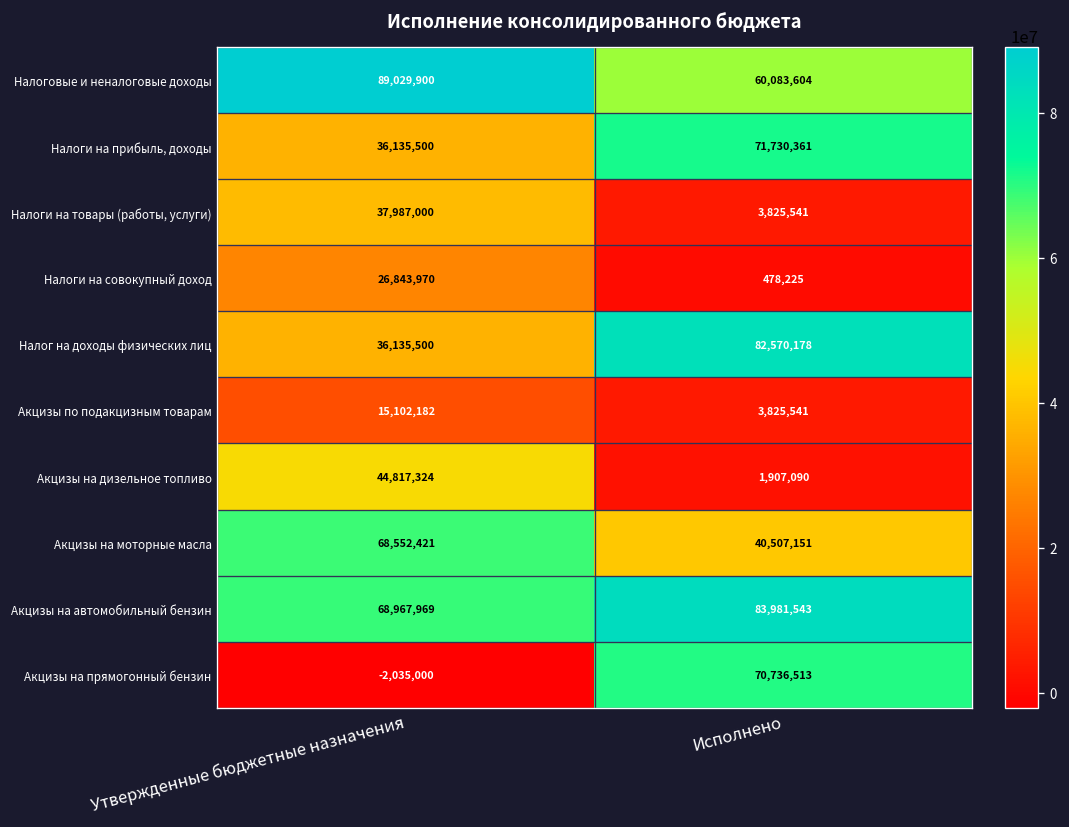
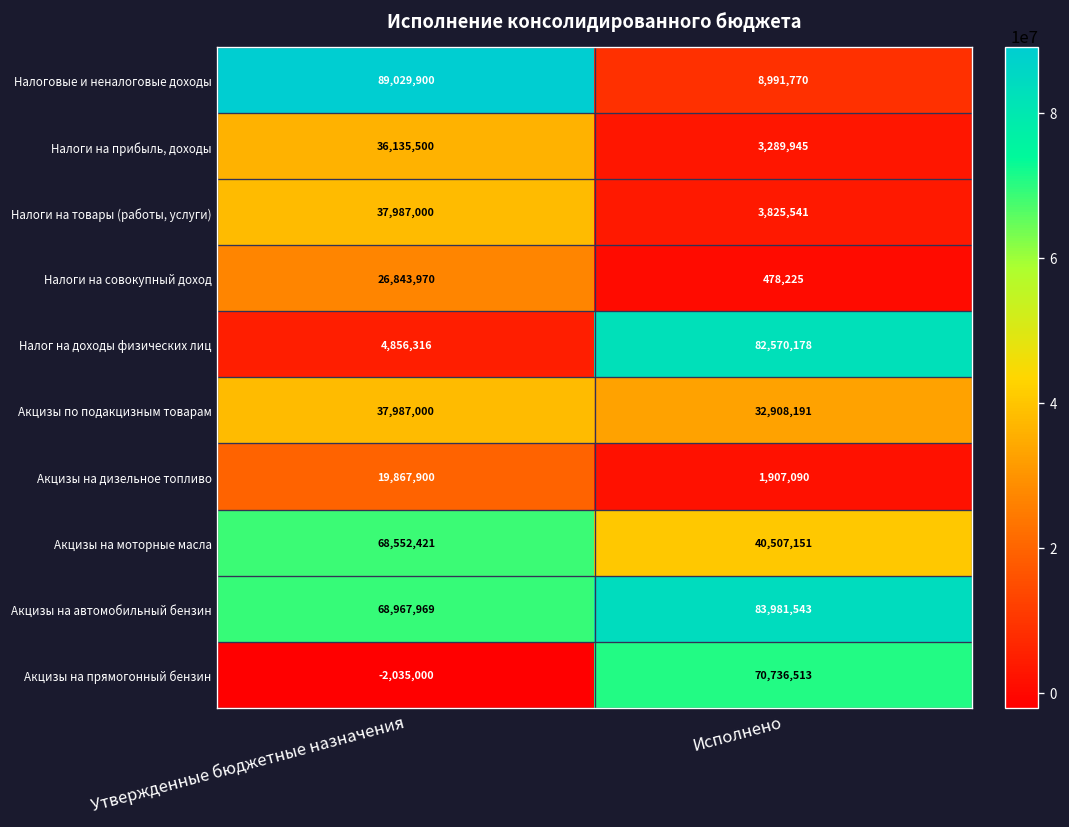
Налоговые и неналоговые доходы, Исполнено: 60,083,604 -> 8,991,770
Налоги на прибыль, доходы, Исполнено: 71,730,361 -> 3,289,945
Налог на доходы физических лиц, Утвержденные бюджетные назначения: 36,135,500 -> 4,856,316
Акцизы по подакцизным товарам, Утвержденные бюджетные назначения: 15,102,182 -> 37,987,000
Акцизы по подакцизным товарам, Исполнено: 3,825,541 -> 32,908,191
Акцизы на дизельное топливо, Утвержденные бюджетные назначения: 44,817,324 -> 19,867,900
